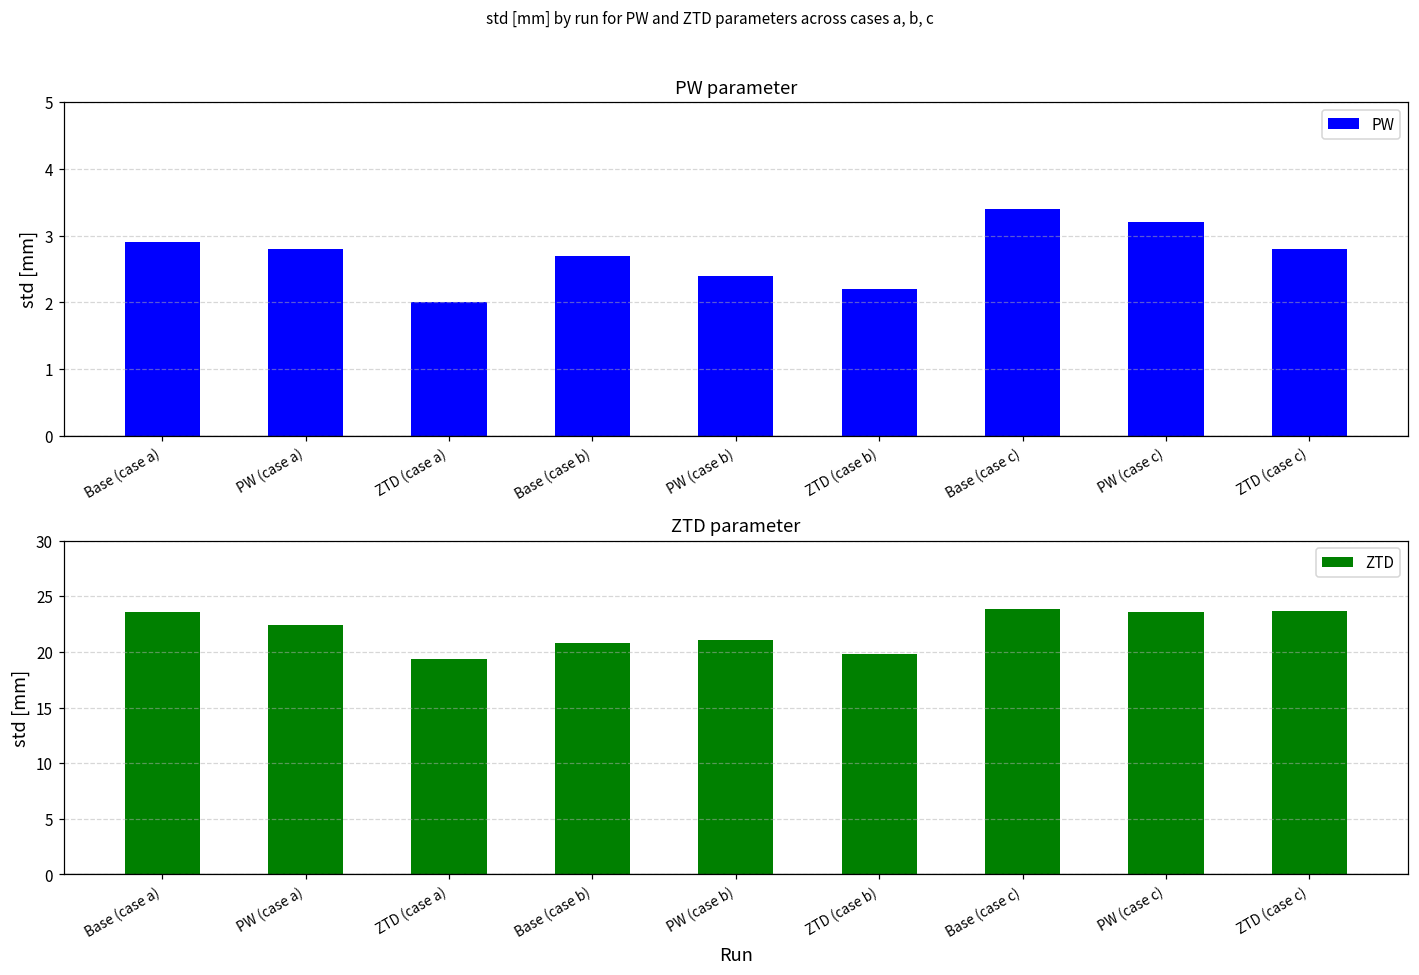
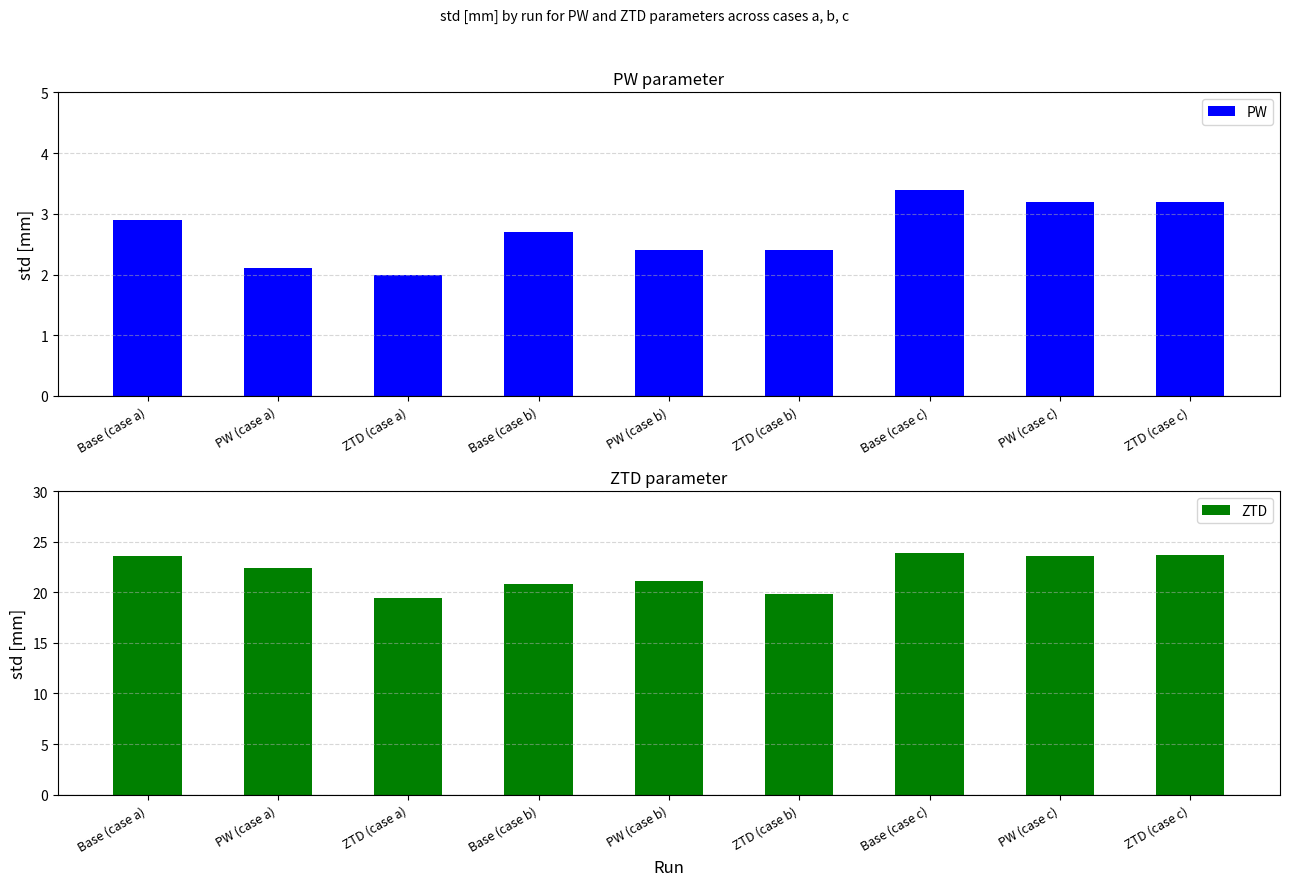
PW parameter, PW (case a): 2.8 -> 2.1
PW parameter, ZTD (case b): 2.2 -> 2.4
PW parameter, ZTD (case c): 2.8 -> 3.2
